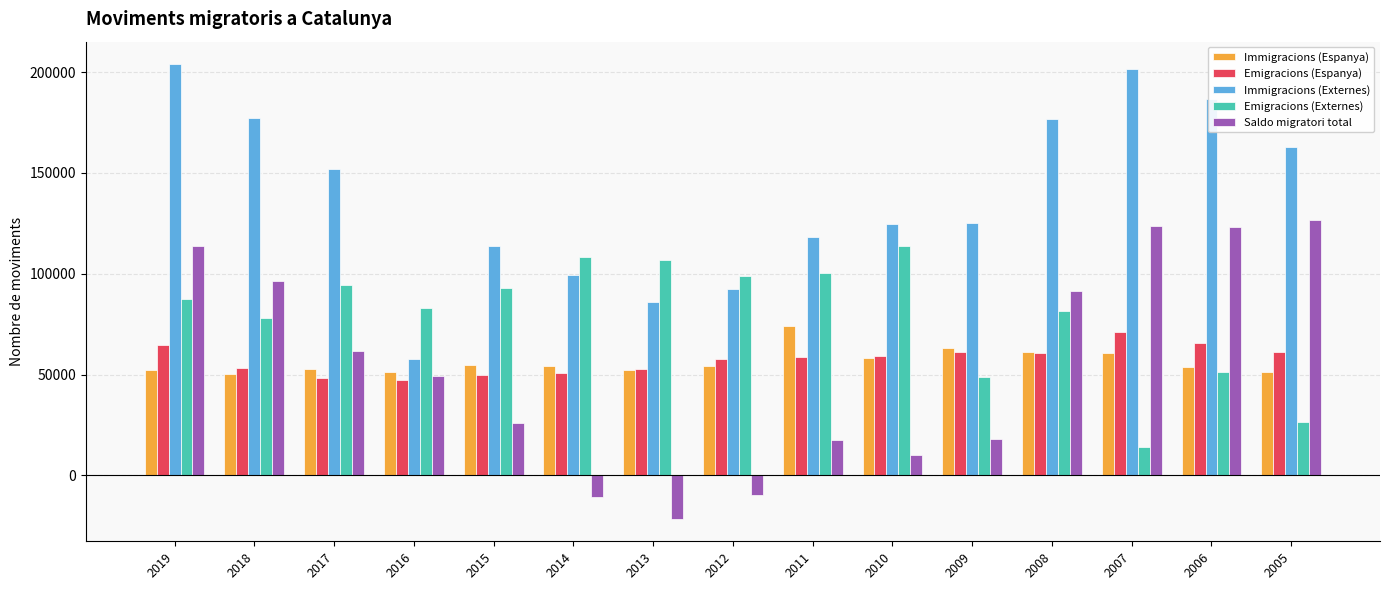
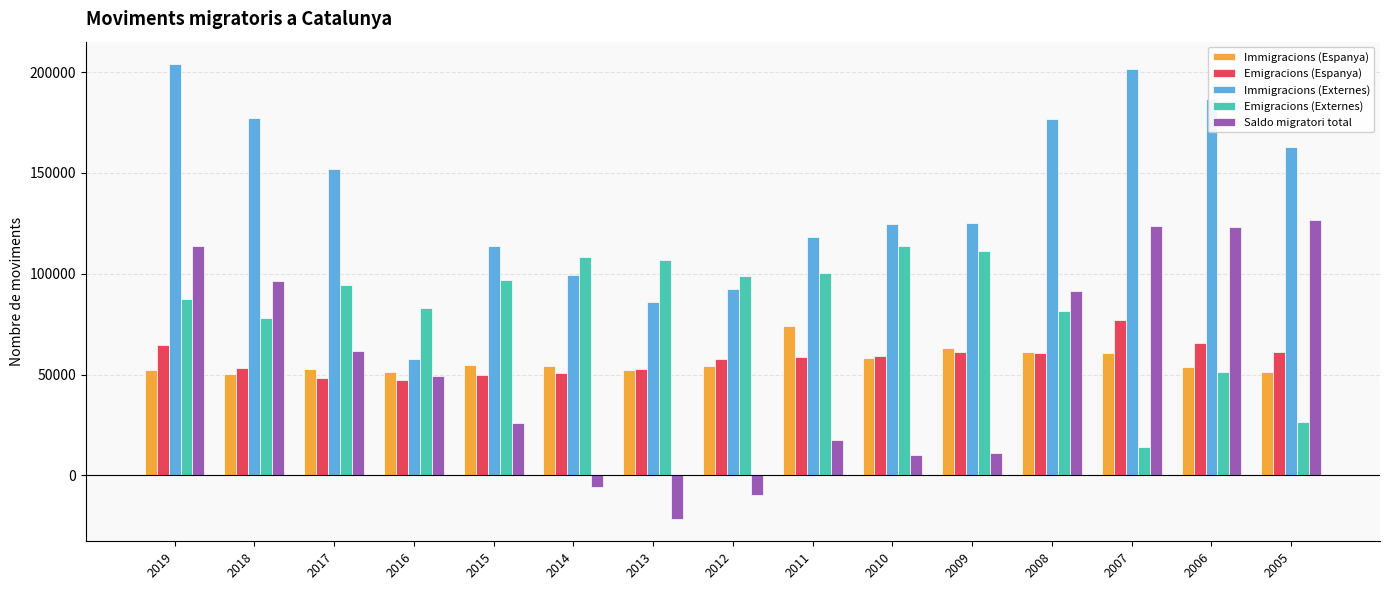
Emigracions (Externes), 2015: 93000 -> 97000
Saldo migratori total, 2014: -11000 -> -6000
Emigracions (Externes), 2009: 49000 -> 111000
Saldo migratori total, 2009: 18000 -> 11000
Emigracions (Espanya), 2007: 71000 -> 77000
